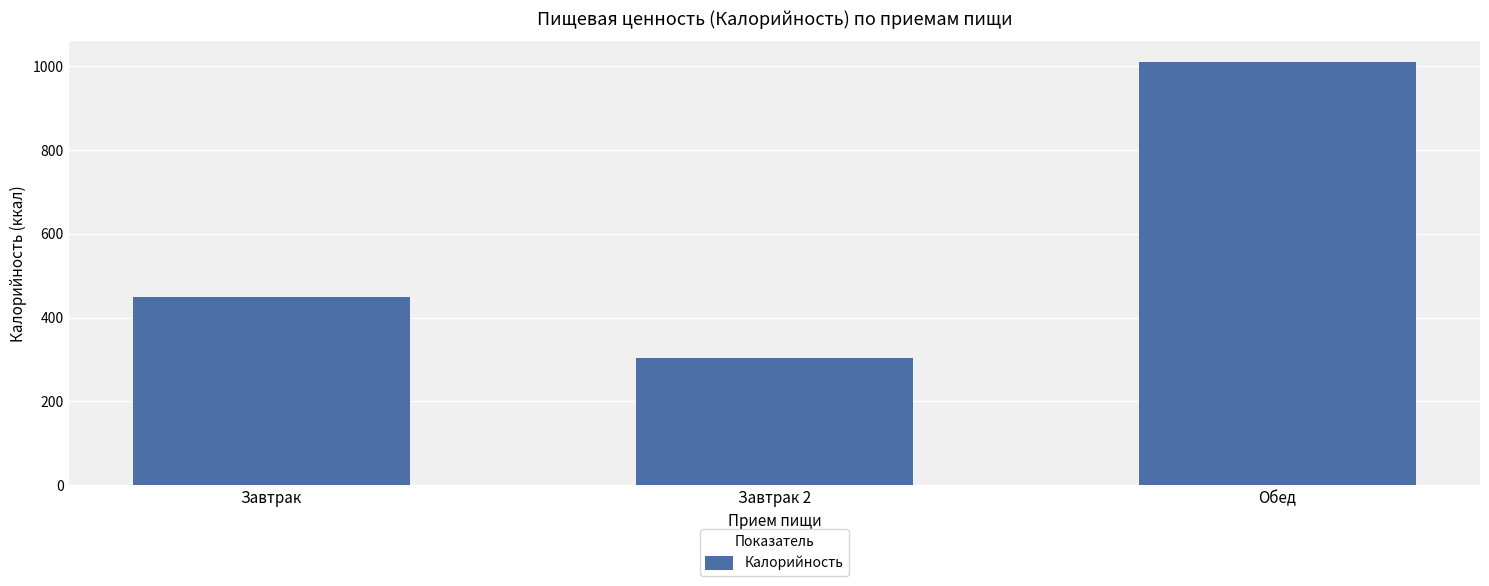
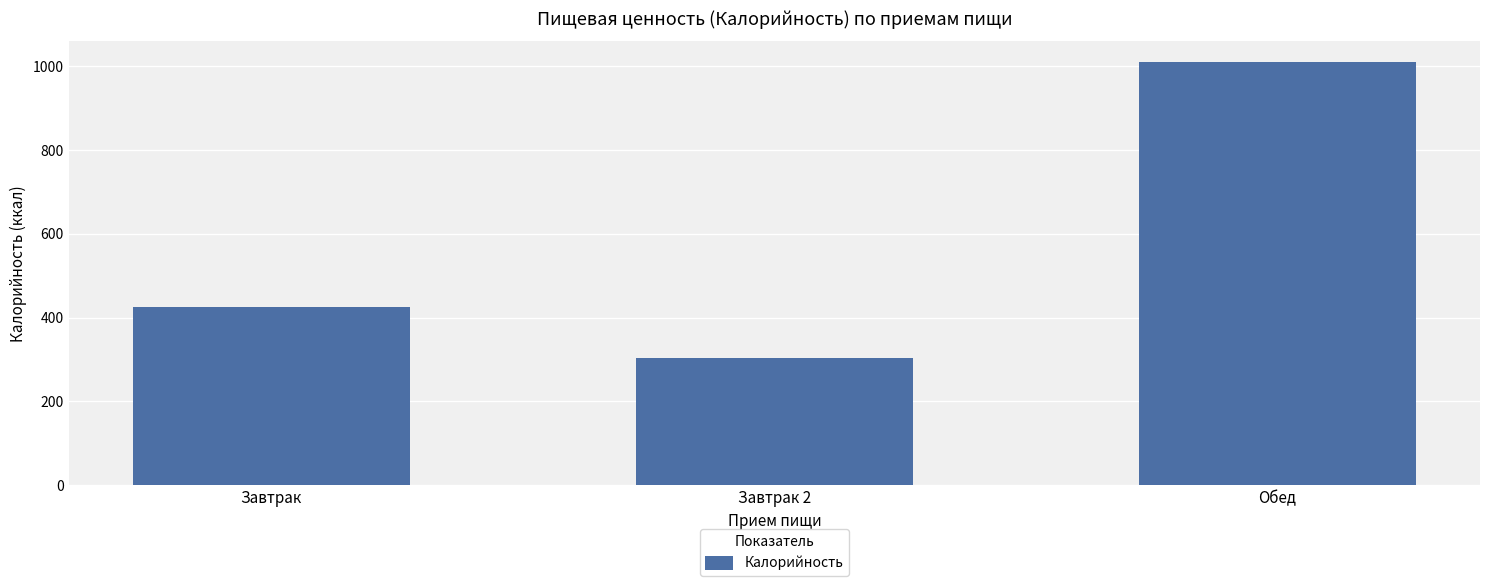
Завтрак: 450 -> 420
